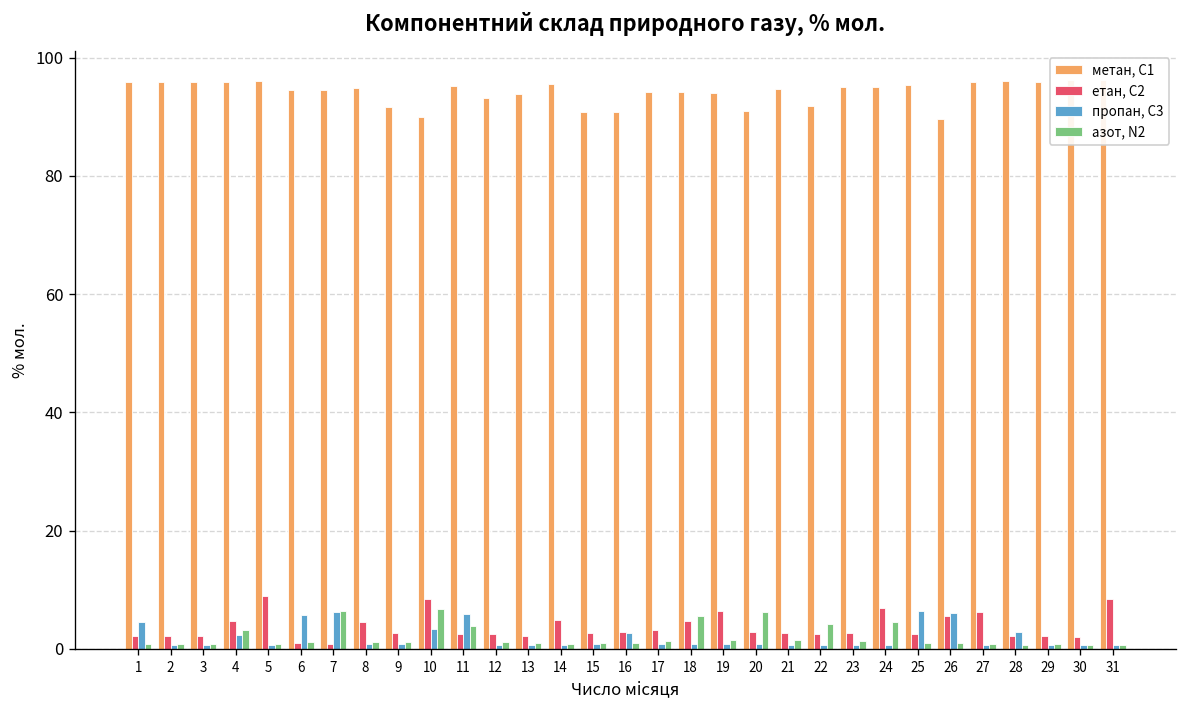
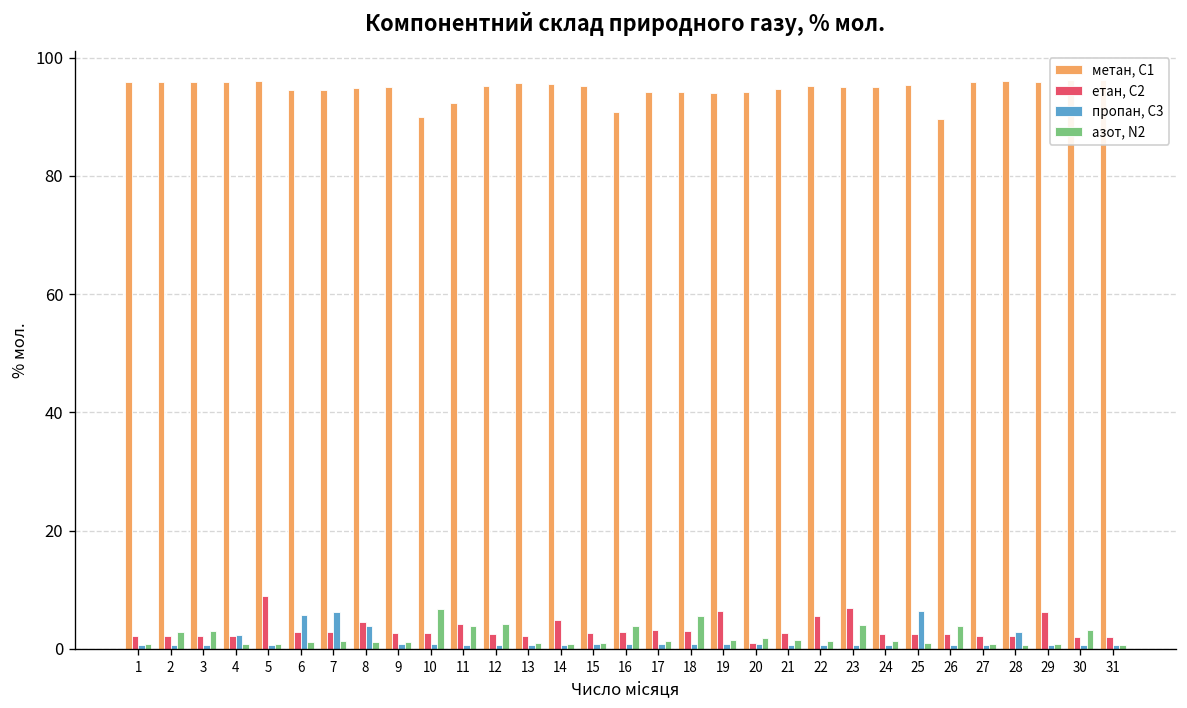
пропан, С3, 1: 4 -> 1
азот, N2, 2: 1 -> 3
азот, N2, 3: 1 -> 3
етан, С2, 4: 5 -> 2
азот, N2, 4: 3 -> 1
етан, С2, 6: 1 -> 3
етан, С2, 7: 1 -> 3
азот, N2, 7: 6 -> 1
пропан, С3, 8: 1 -> 4
метан, С1, 9: 92 -> 95
етан, С2, 10: 8 -> 3
пропан, С3, 10: 3 -> 1
метан, С1, 11: 95 -> 92
етан, С2, 11: 3 -> 4
пропан, С3, 11: 6 -> 1
метан, С1, 12: 93 -> 95
азот, N2, 12: 1 -> 4
метан, С1, 13: 94 -> 96
метан, С1, 15: 91 -> 95
пропан, С3, 16: 3 -> 1
азот, N2, 16: 1 -> 4
етан, С2, 18: 5 -> 3
метан, С1, 20: 91 -> 94
етан, С2, 20: 3 -> 1
азот, N2, 20: 6 -> 2
метан, С1, 22: 92 -> 95
етан, С2, 22: 2 -> 5
азот, N2, 22: 4 -> 1
етан, С2, 23: 3 -> 7
азот, N2, 23: 1 -> 4
етан, С2, 24: 7 -> 3
азот, N2, 24: 5 -> 1
етан, С2, 26: 5 -> 2
пропан, С3, 26: 6 -> 1
азот, N2, 26: 1 -> 4
етан, С2, 27: 6 -> 2
етан, С2, 29: 2 -> 6
азот, N2, 30: 1 -> 3
етан, С2, 31: 8 -> 2
